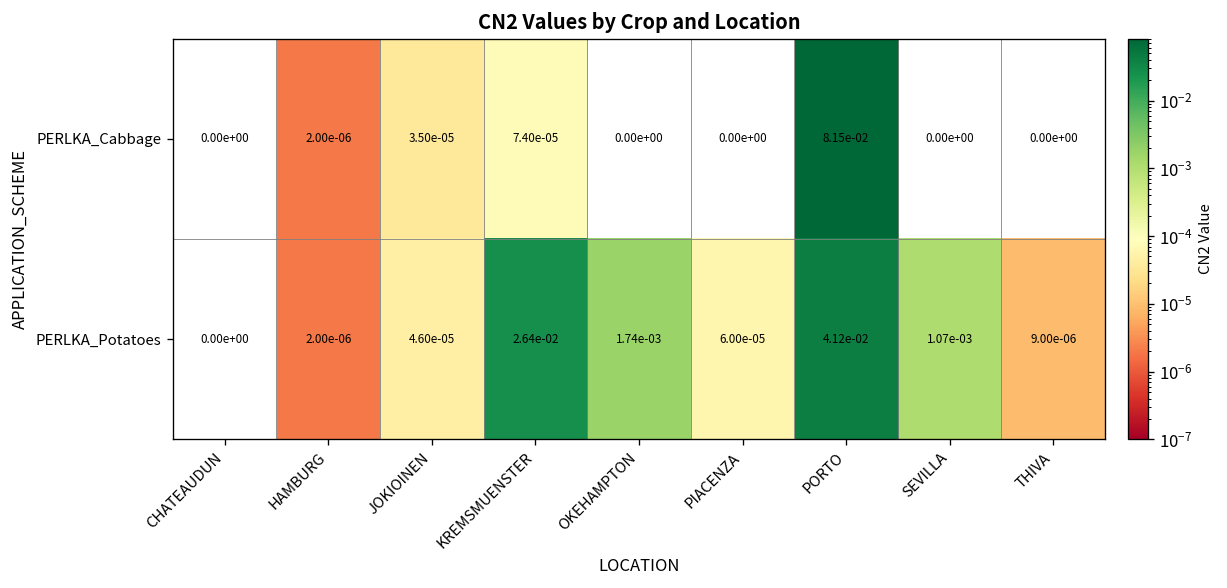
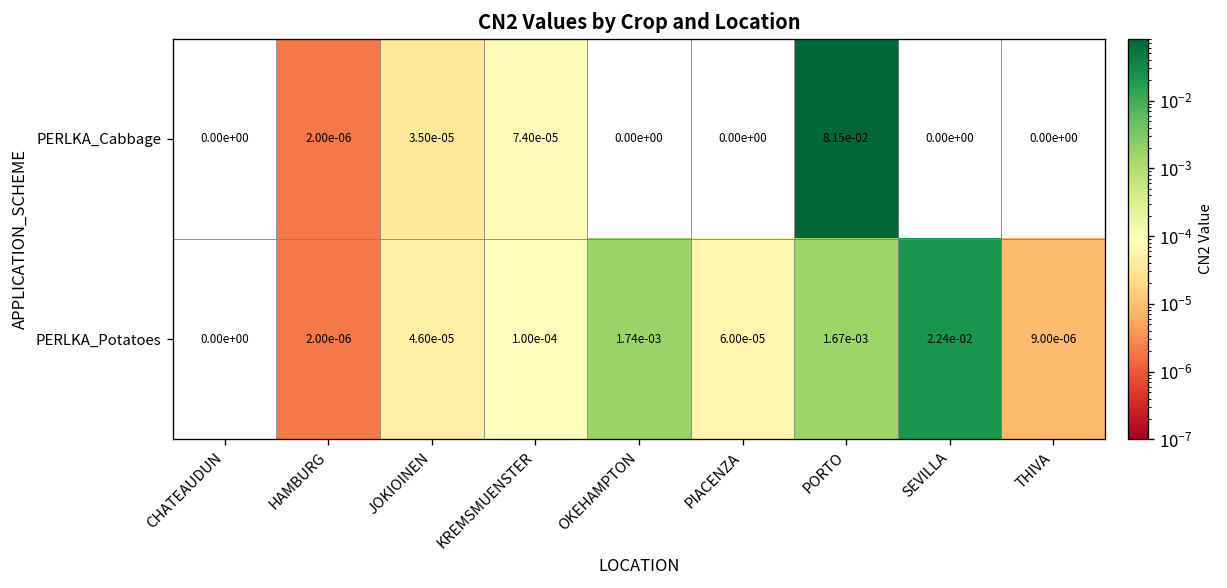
PERLKA_Potatoes, KREMSMUENSTER: 2.64e-02 -> 1.00e-04
PERLKA_Potatoes, PORTO: 4.12e-02 -> 1.67e-03
PERLKA_Potatoes, SEVILLA: 1.07e-03 -> 2.24e-02
